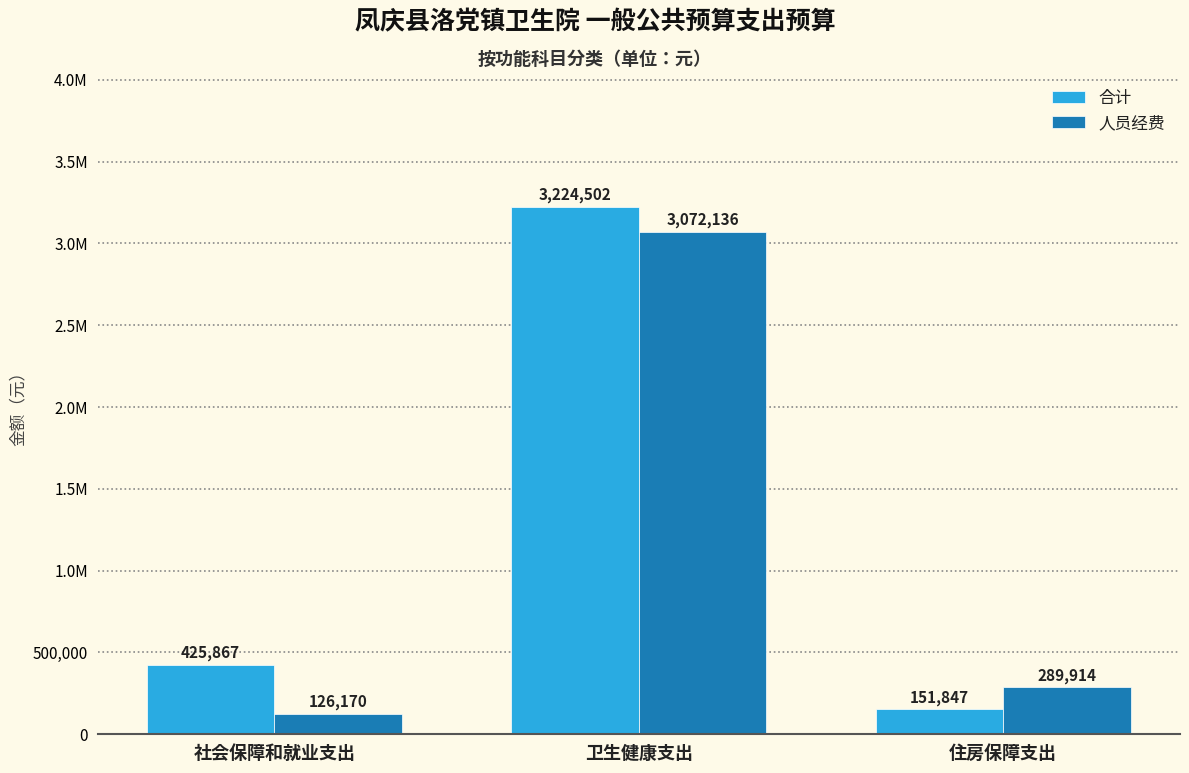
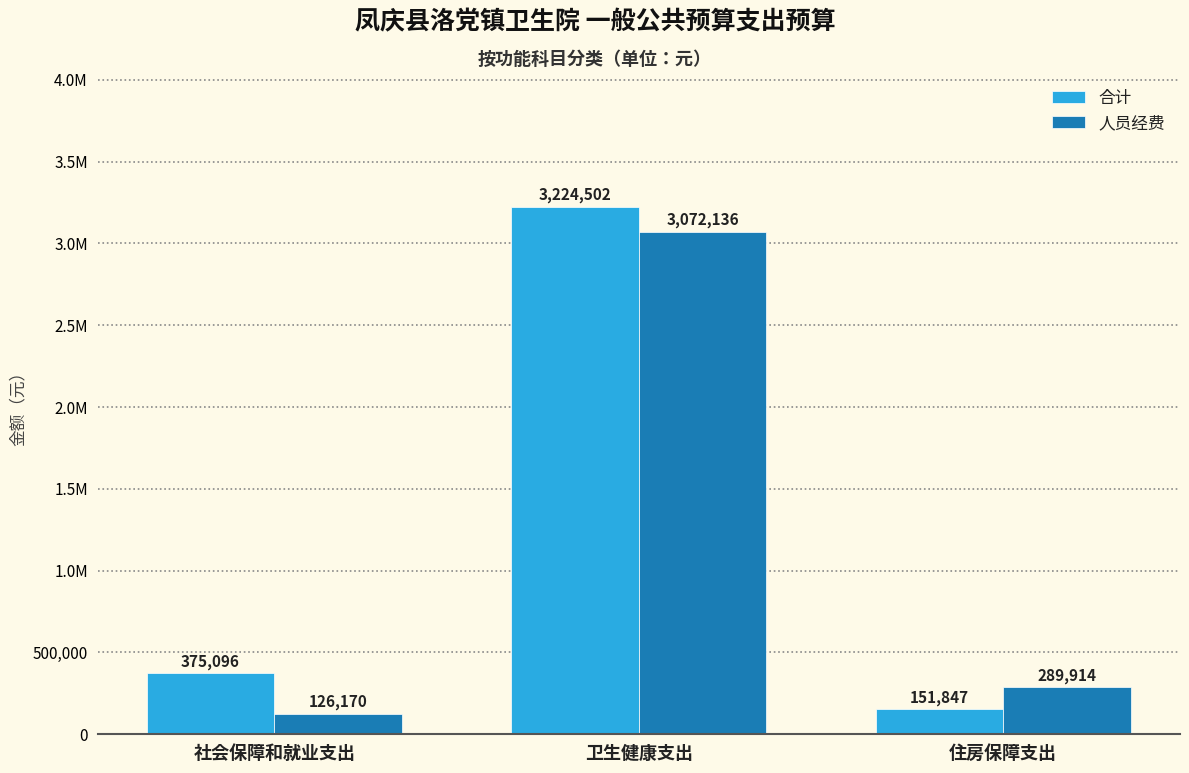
合计, 社会保障和就业支出: 425,867 -> 375,096
